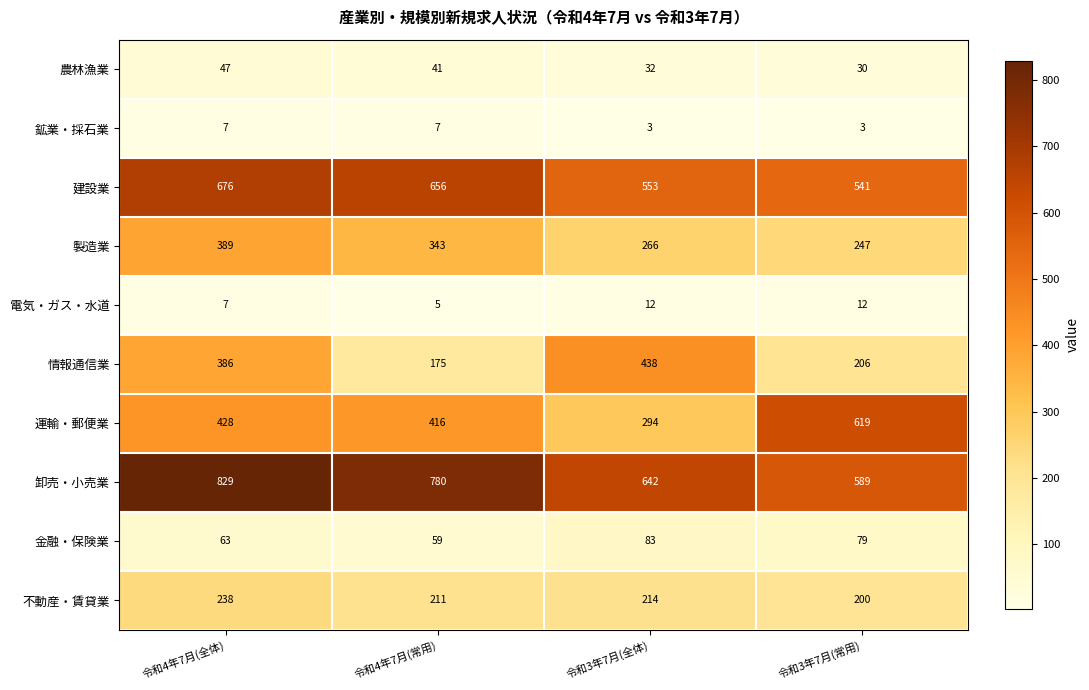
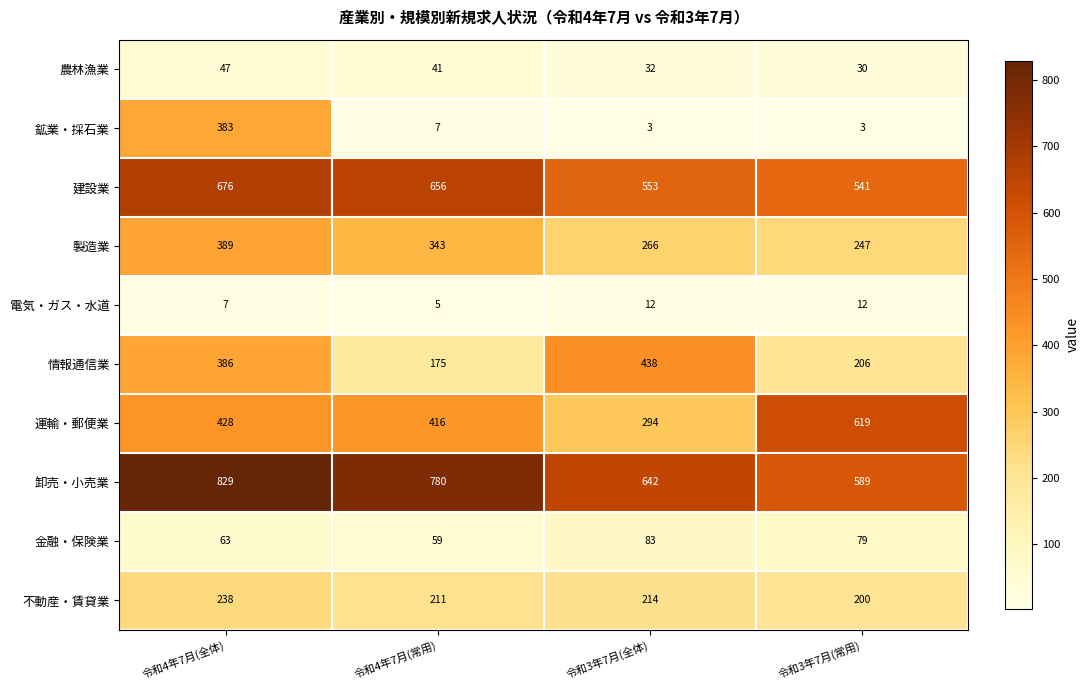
鉱業・採石業, 令和4年7月(全体): 7 -> 383
